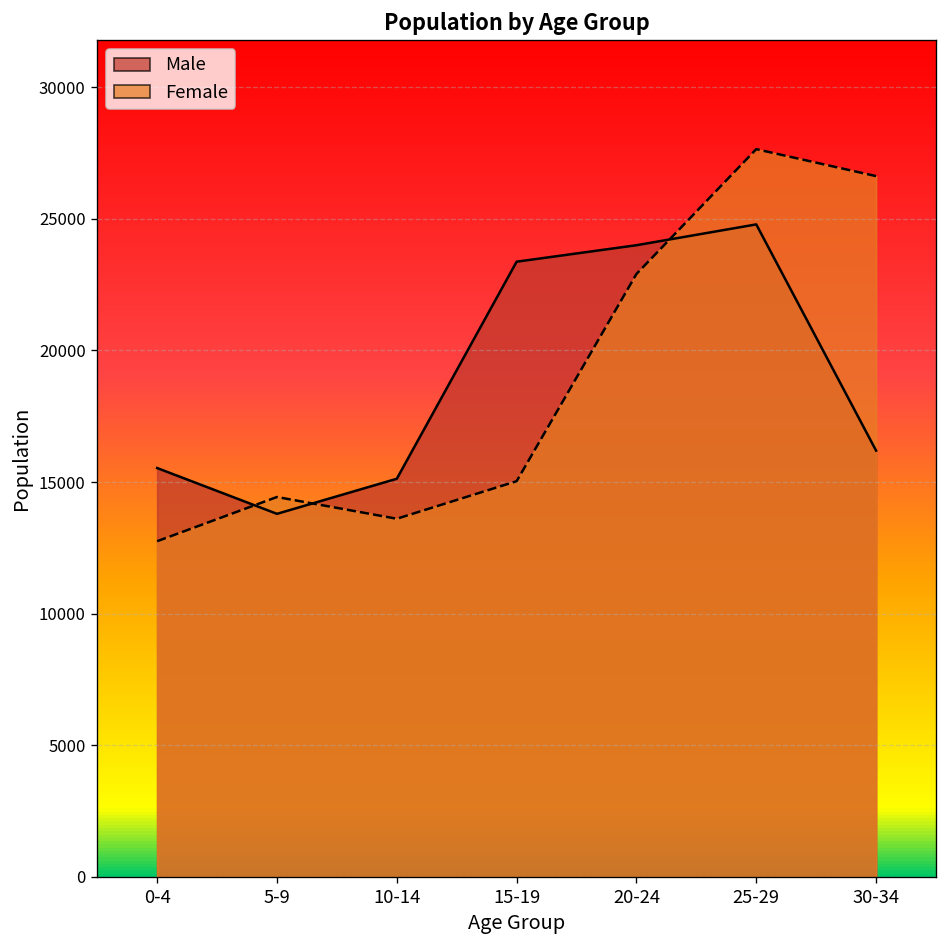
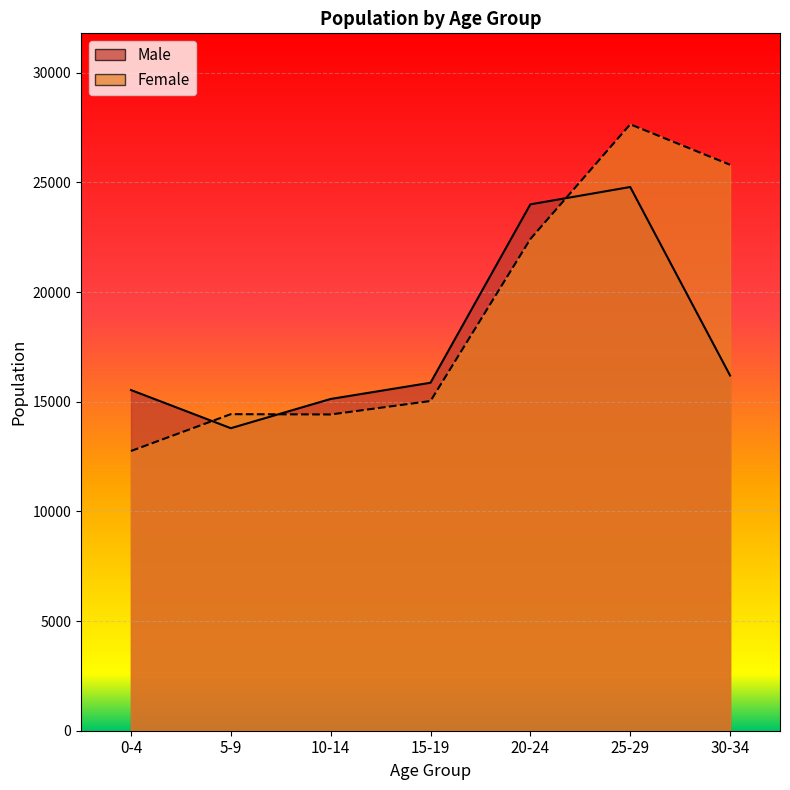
Female, 10-14: 13600 -> 14400
Male, 15-19: 23400 -> 15900
Female, 20-24: 22900 -> 22400
Female, 30-34: 26600 -> 25800
